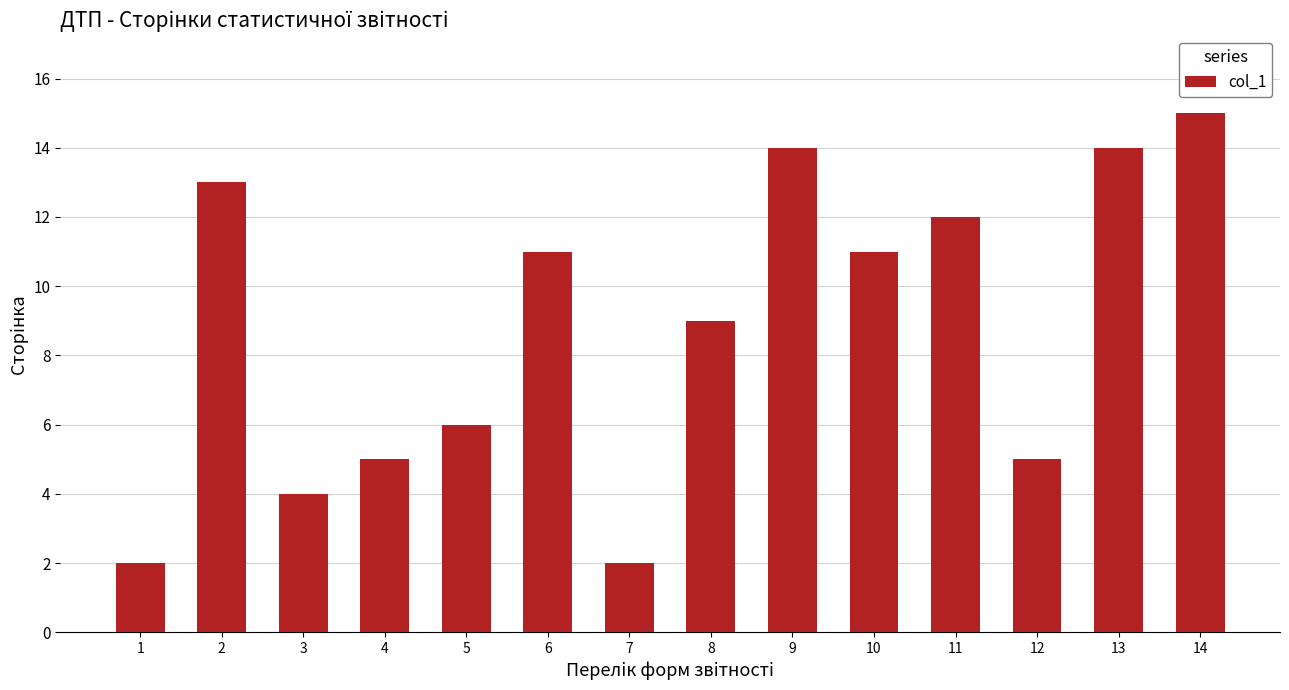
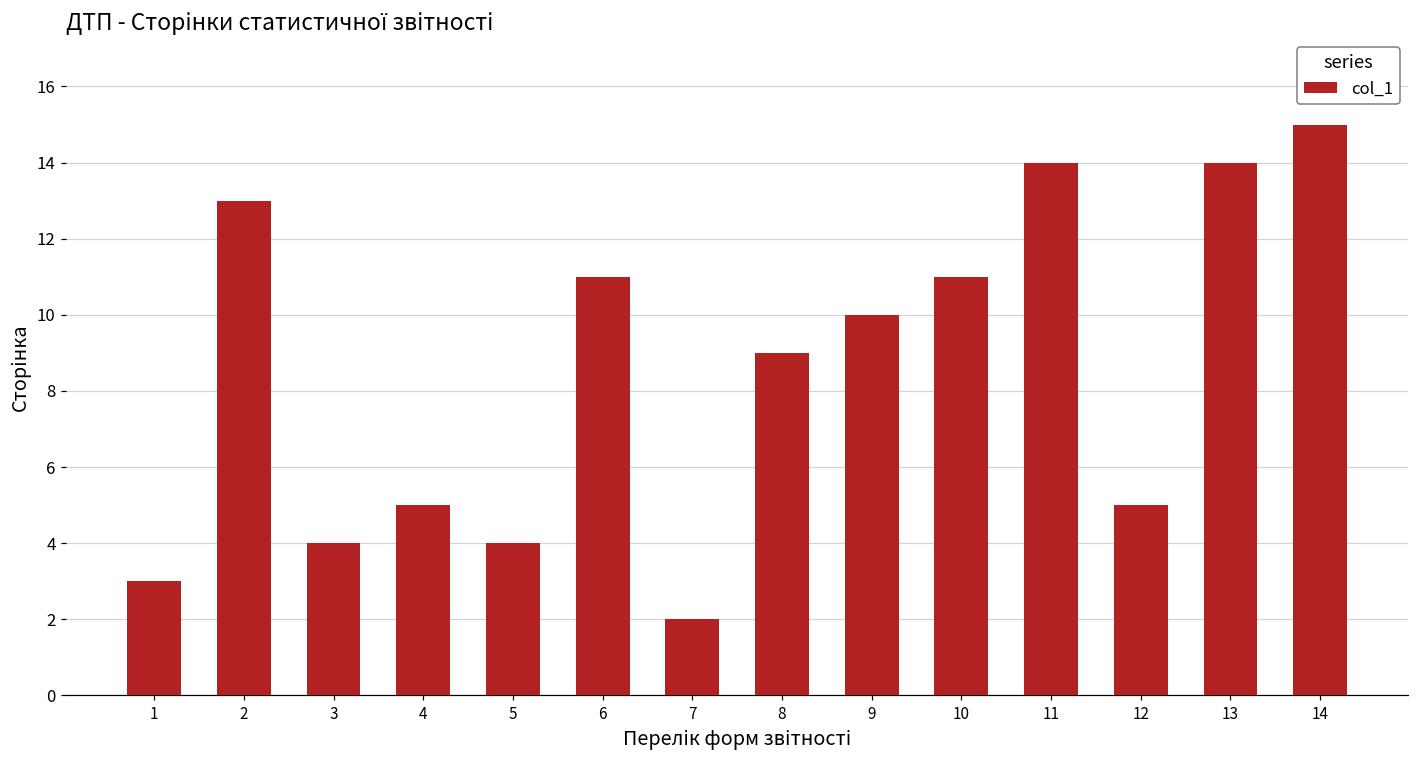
1: 2 -> 3
5: 6 -> 4
9: 14 -> 10
11: 12 -> 14
